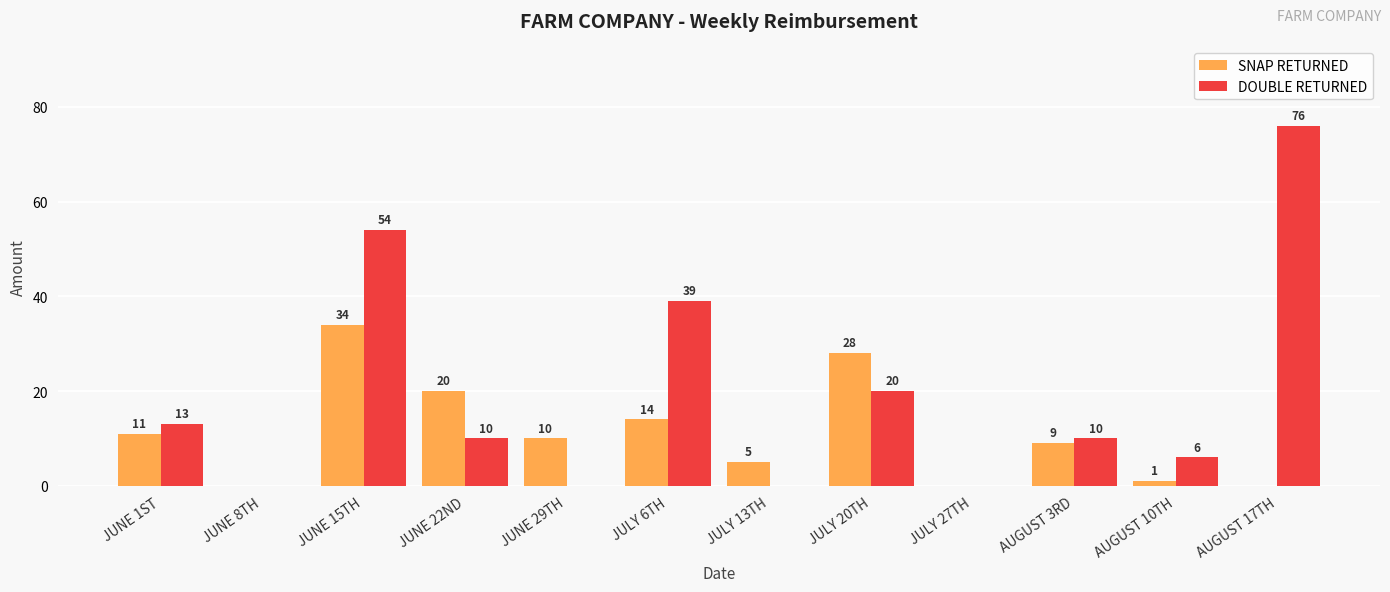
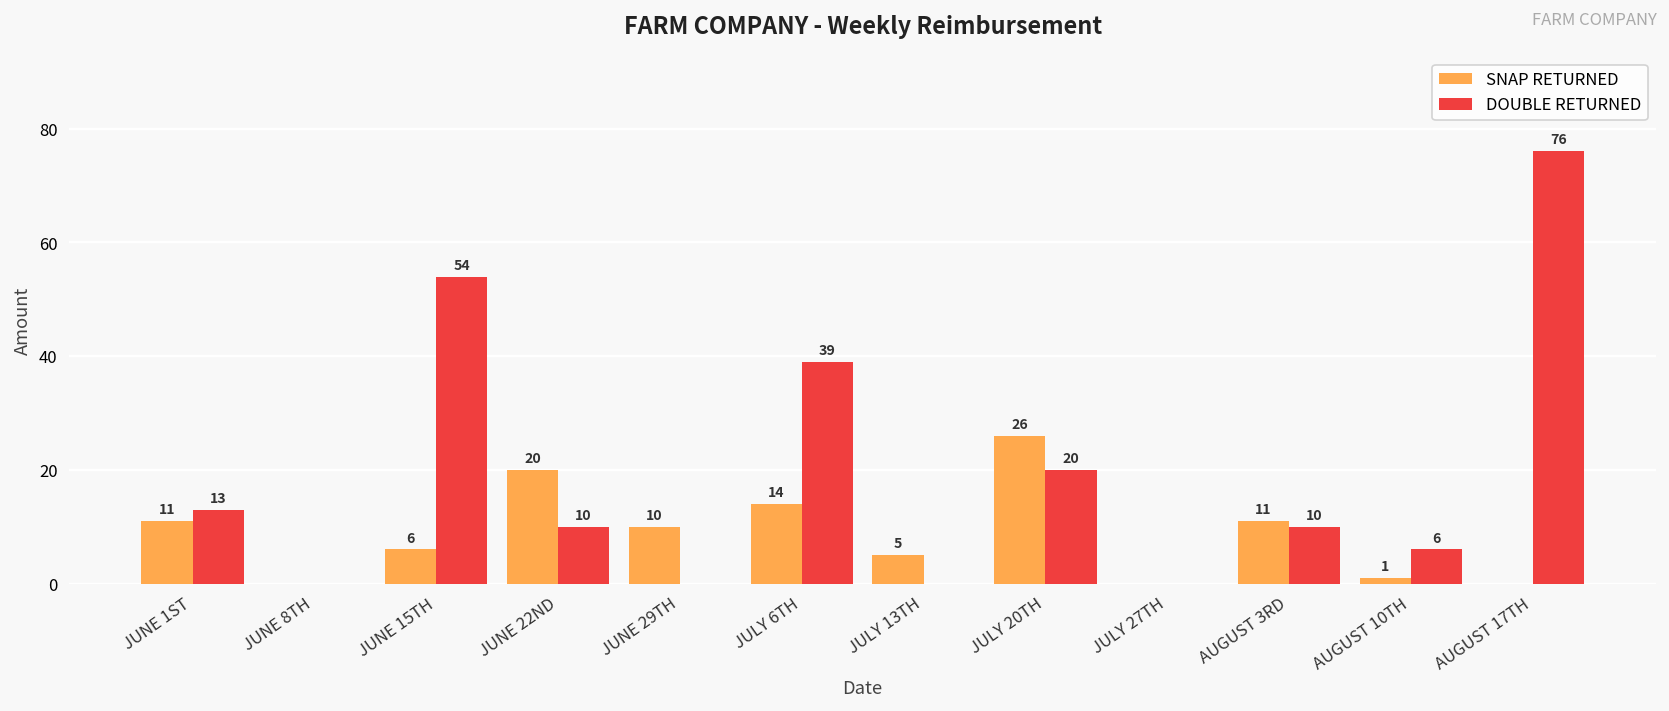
SNAP RETURNED, JUNE 15TH: 34 -> 6
SNAP RETURNED, JULY 20TH: 28 -> 26
SNAP RETURNED, AUGUST 3RD: 9 -> 11
